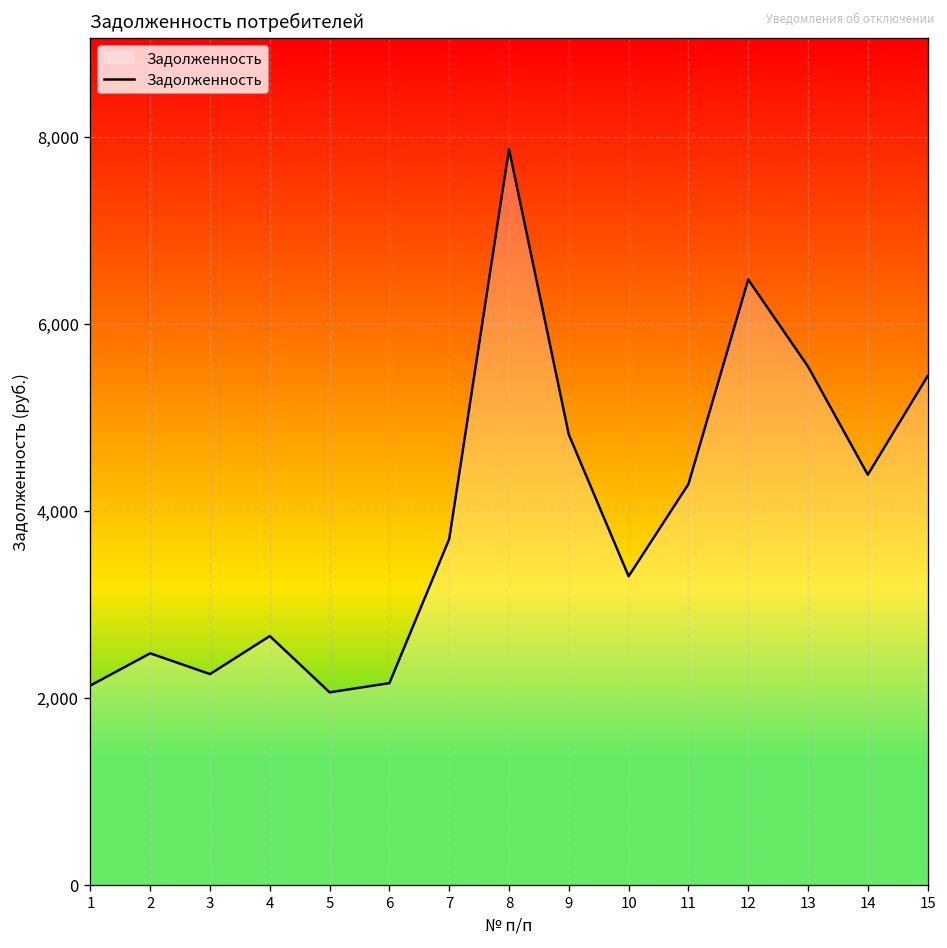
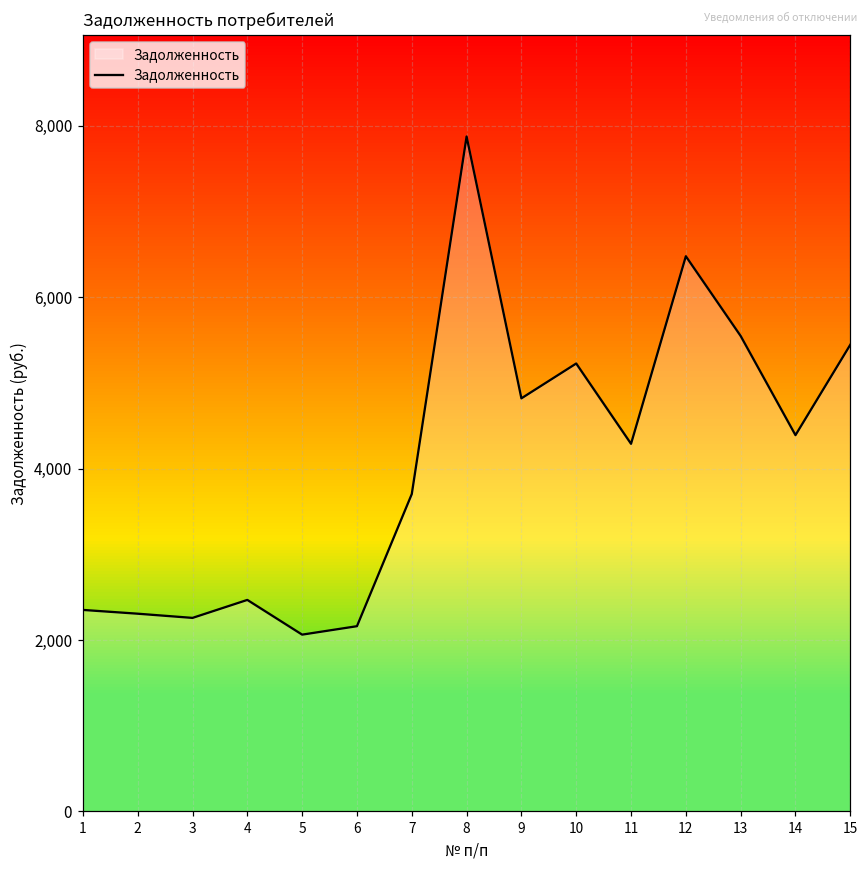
1: 2,100 -> 2,400
2: 2,500 -> 2,300
4: 2,700 -> 2,500
10: 3,300 -> 5,200
